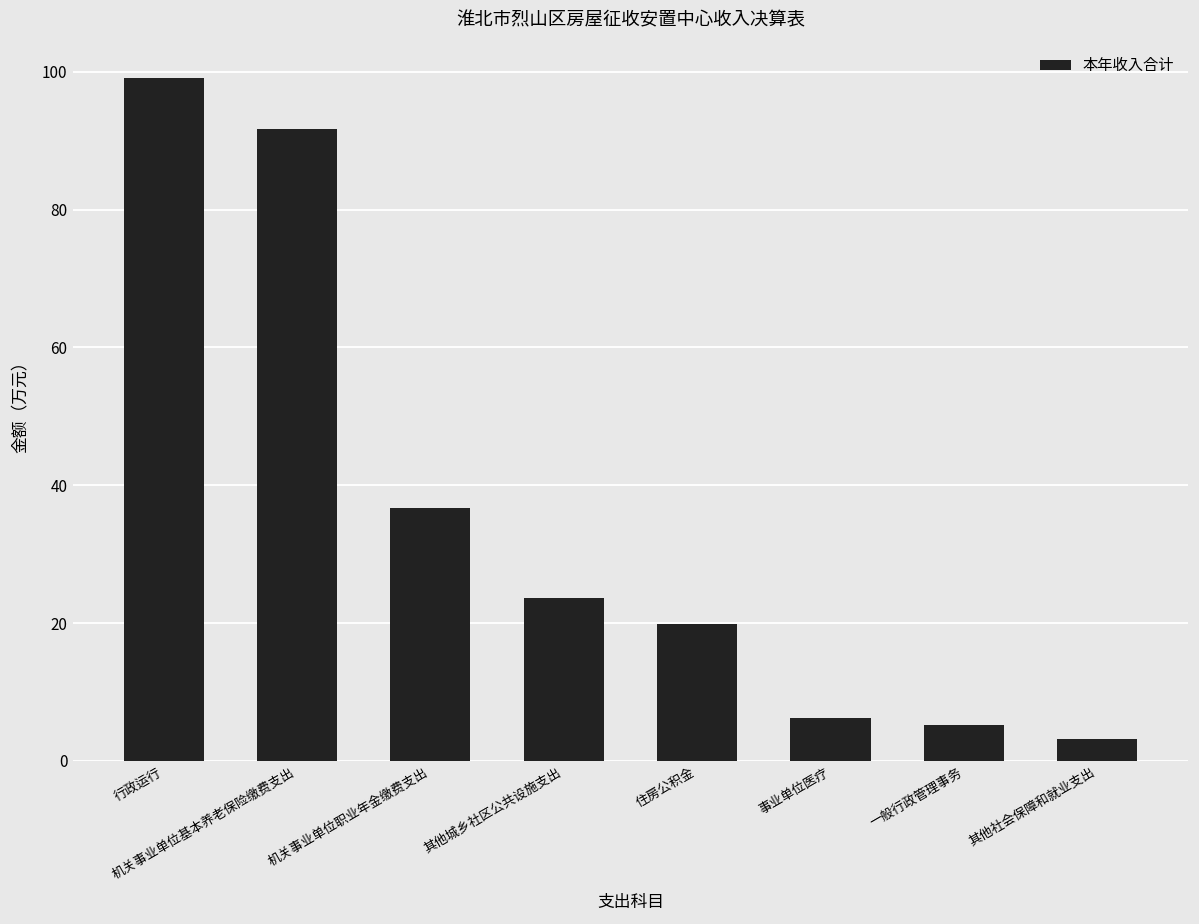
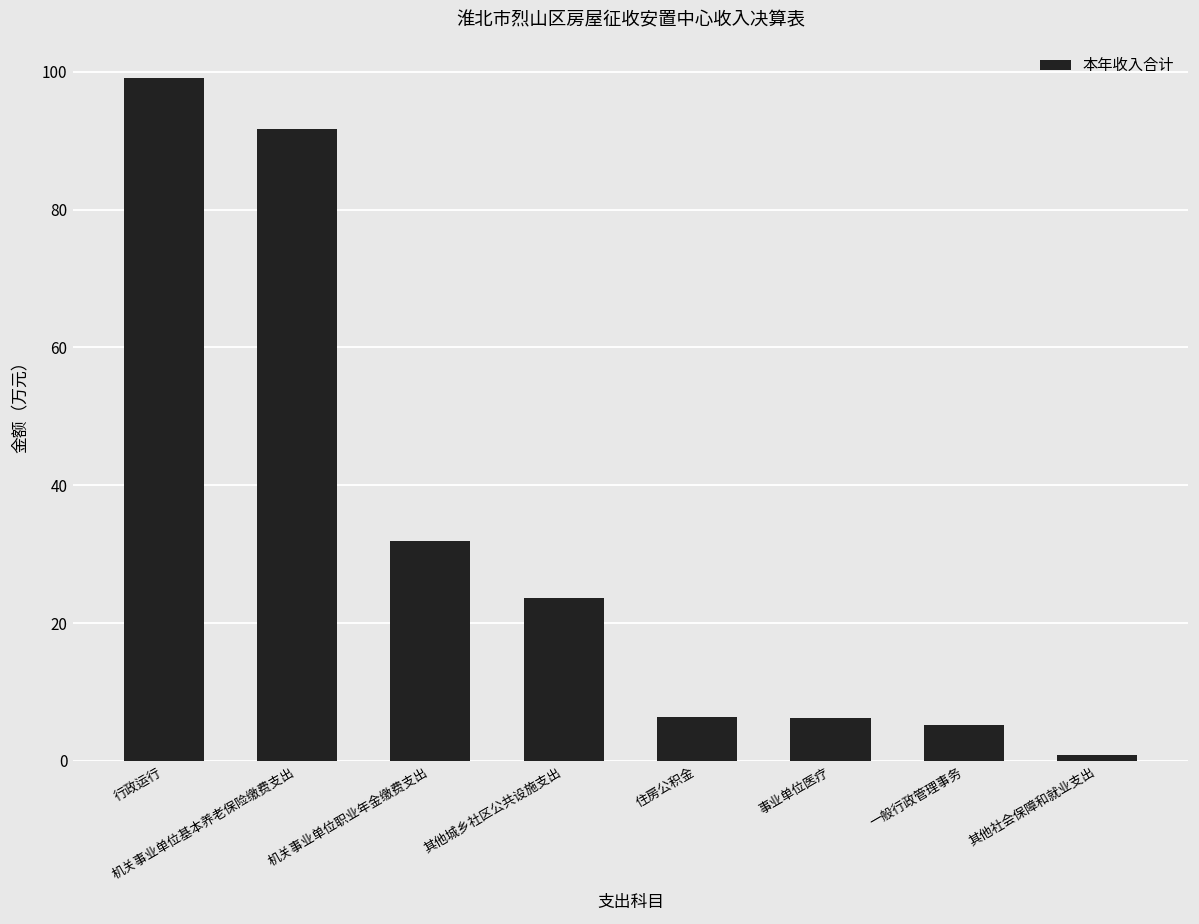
机关事业单位职业年金缴费支出: 37 -> 32
住房公积金: 20 -> 6
其他社会保障和就业支出: 3 -> 1
